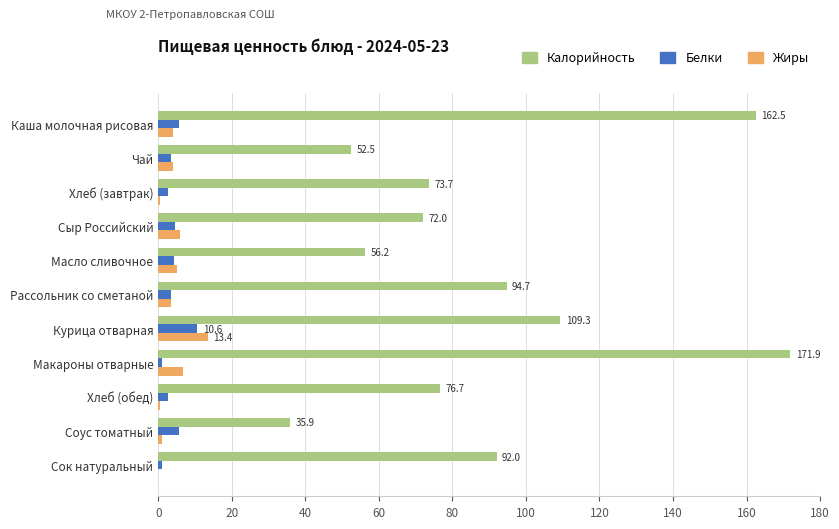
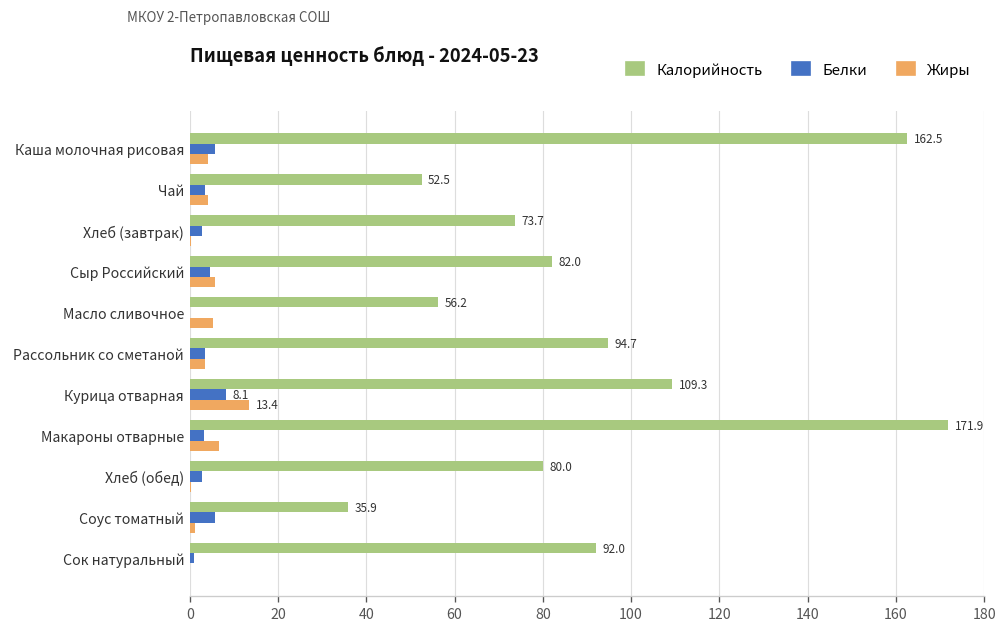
Калорийность, Сыр Российский: 72.0 -> 82.0
Белки, Масло сливочное: 4 -> 0
Белки, Курица отварная: 10.6 -> 8.1
Белки, Макароны отварные: 1 -> 3
Калорийность, Хлеб (обед): 76.7 -> 80.0
